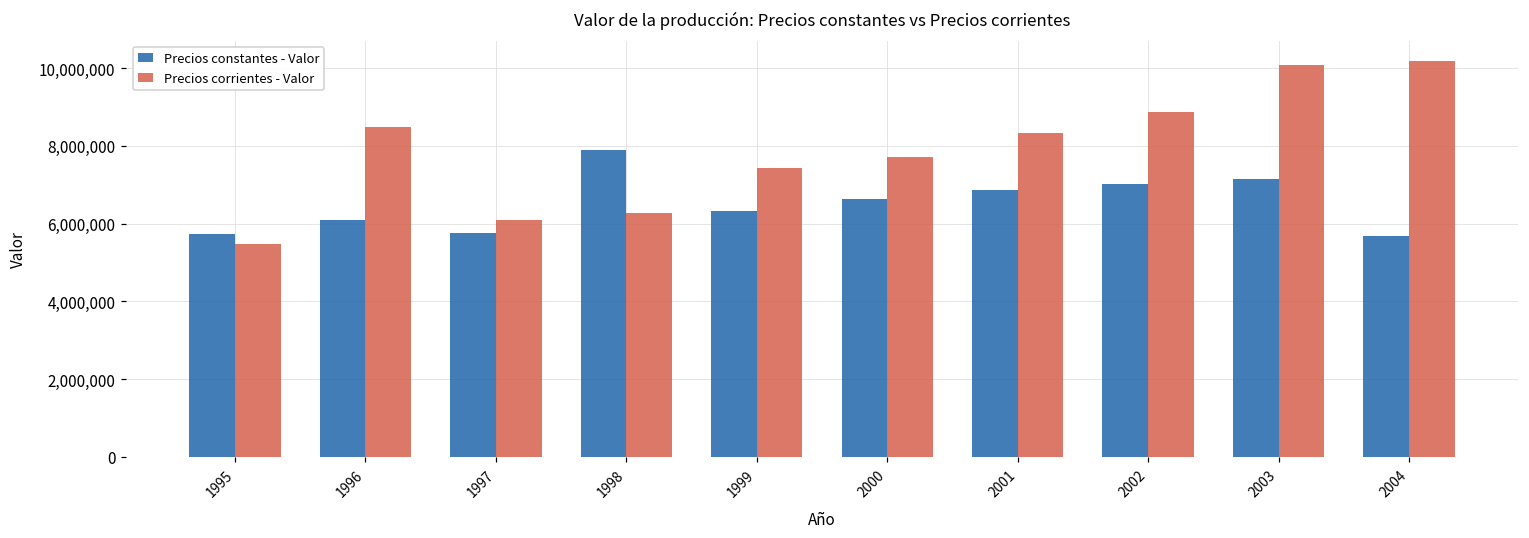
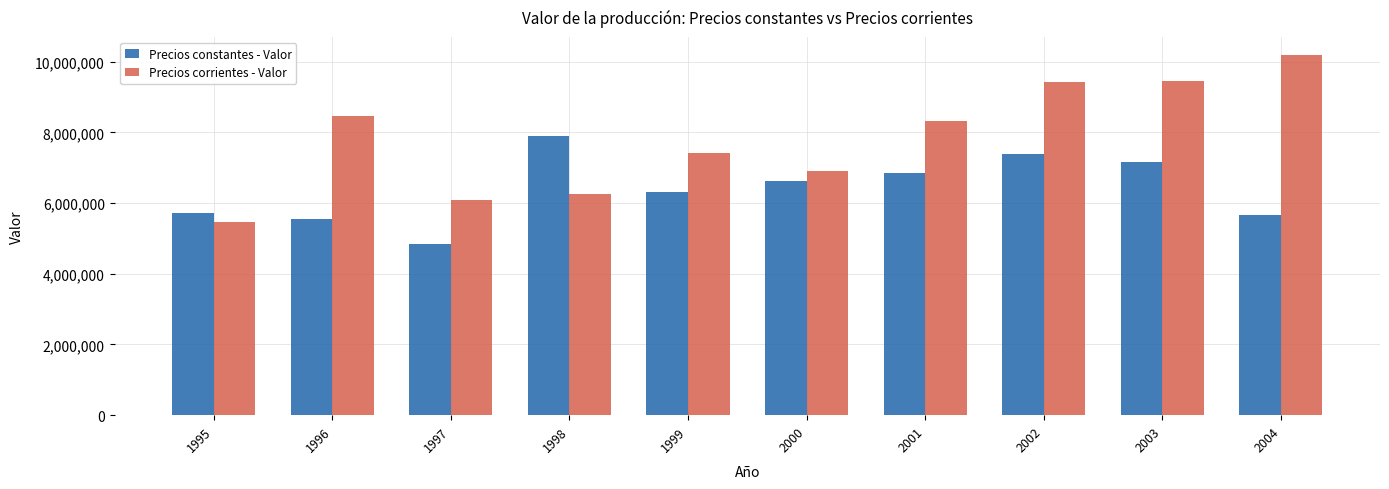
Precios constantes - Valor, 1996: 6,100,000 -> 5,600,000
Precios constantes - Valor, 1997: 5,800,000 -> 4,800,000
Precios corrientes - Valor, 2000: 7,700,000 -> 6,900,000
Precios constantes - Valor, 2002: 7,000,000 -> 7,400,000
Precios corrientes - Valor, 2002: 8,900,000 -> 9,400,000
Precios corrientes - Valor, 2003: 10,100,000 -> 9,400,000
